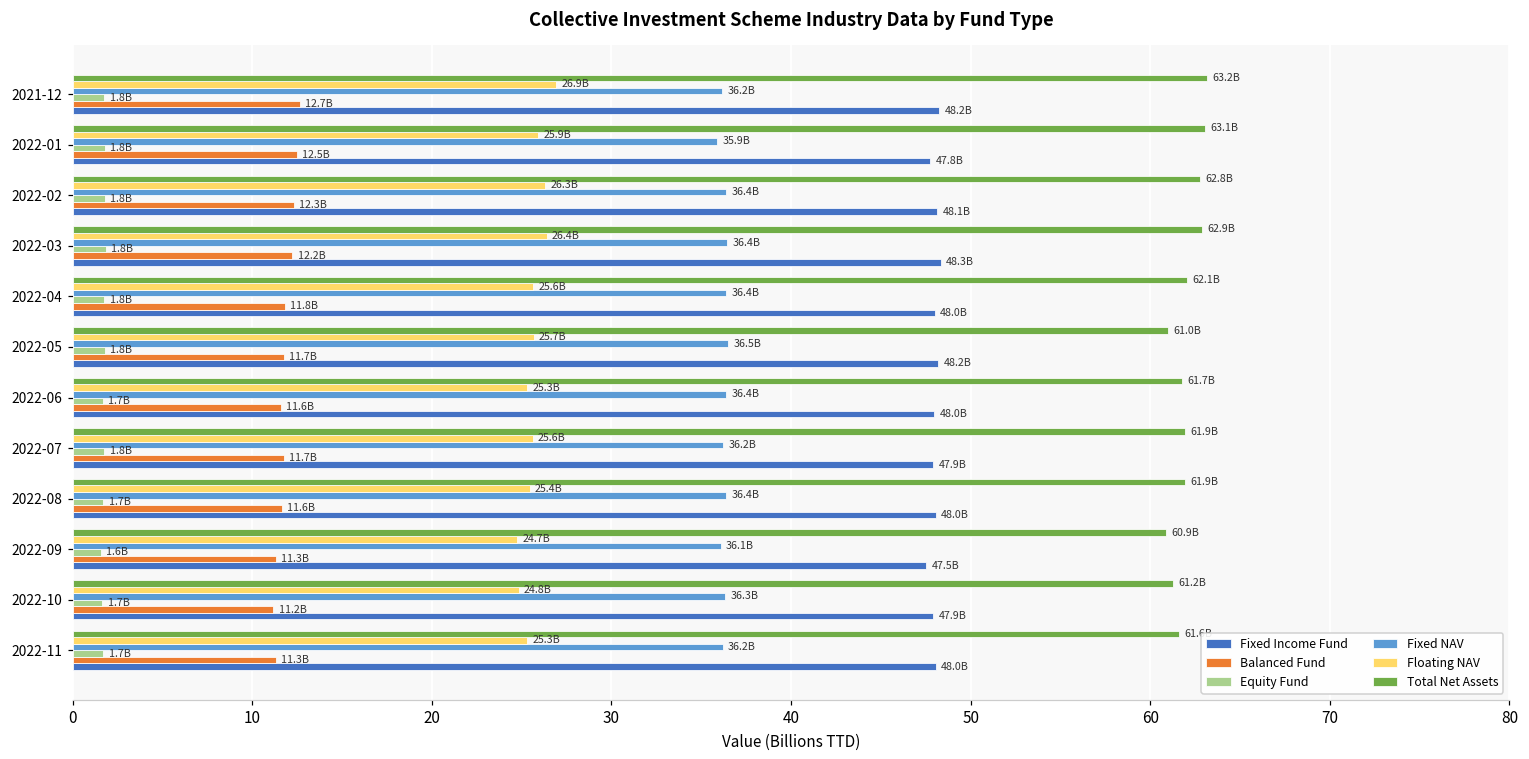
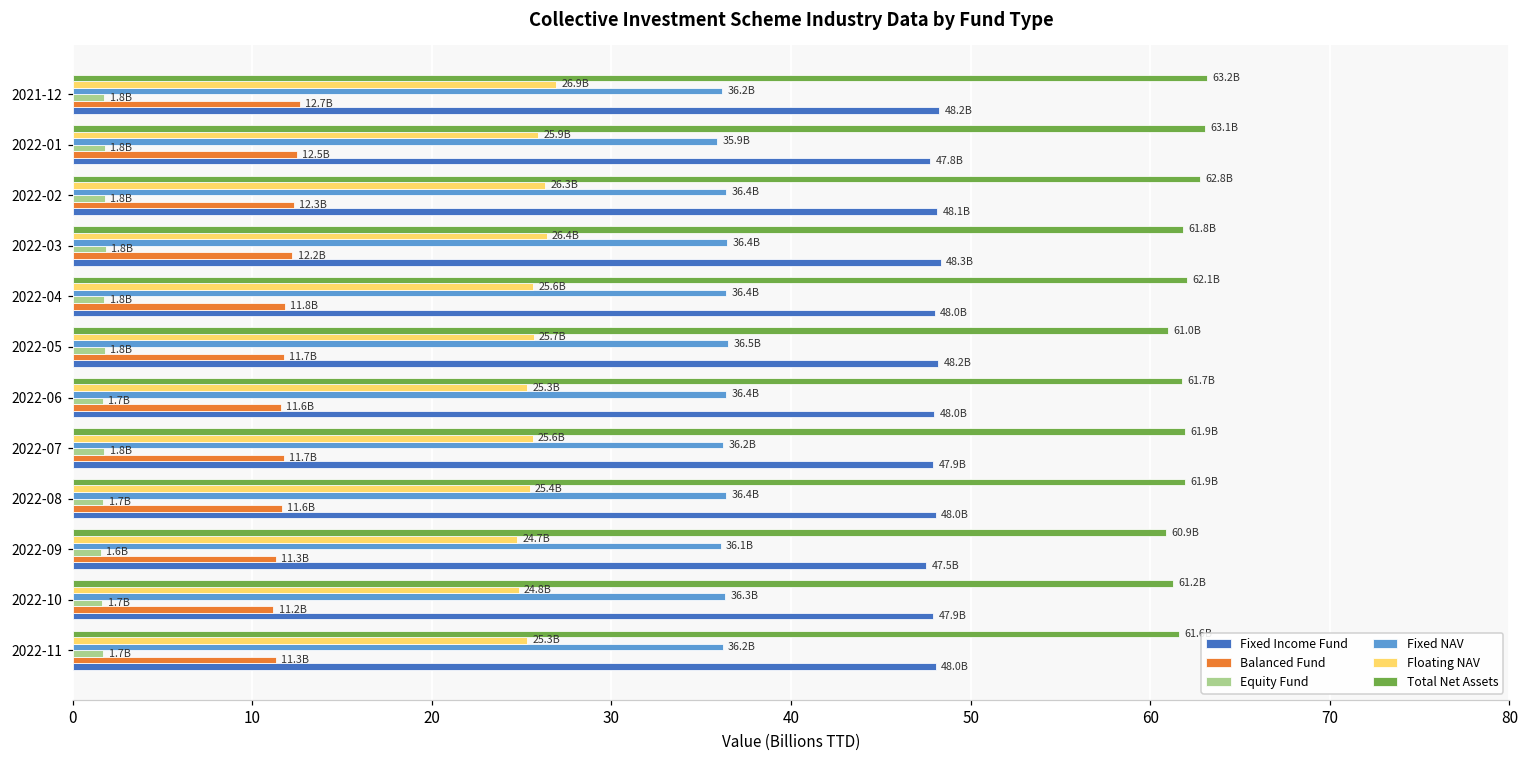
Total Net Assets, 2022-03: 62.9B -> 61.8B
